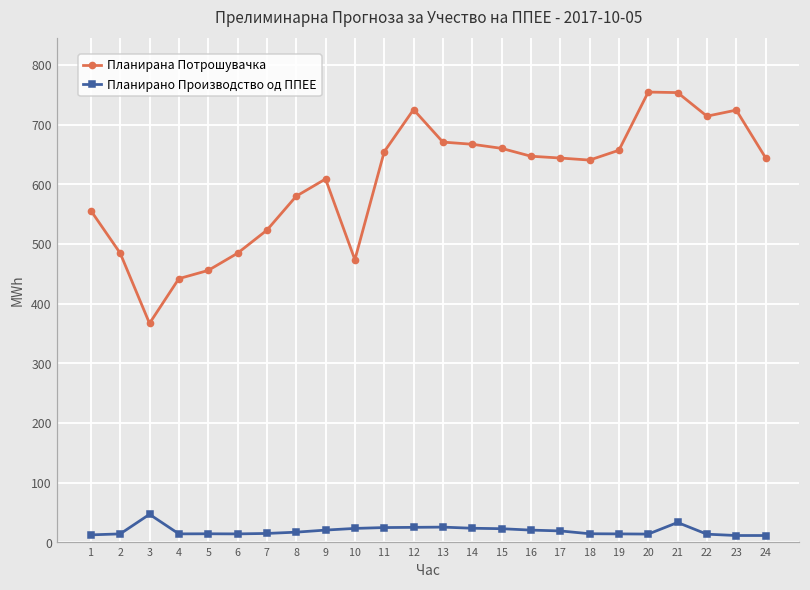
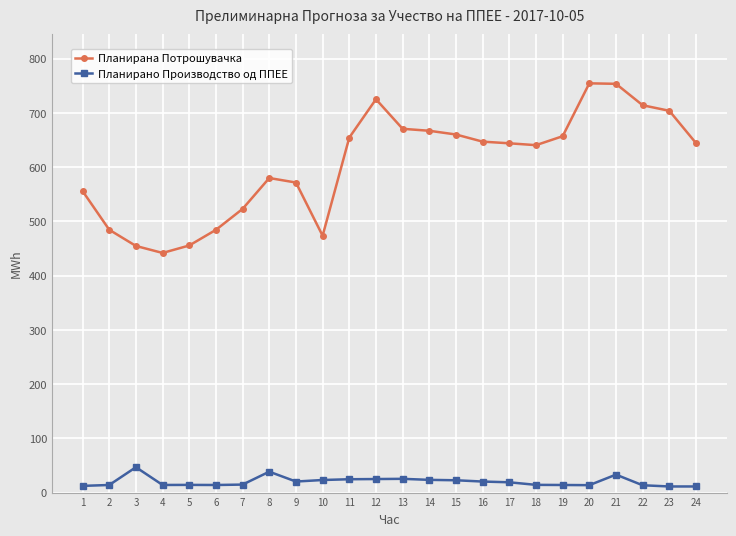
Планирана Потрошувачка, 3: 370 -> 450
Планирано Производство од ППЕЕ, 8: 20 -> 40
Планирана Потрошувачка, 9: 610 -> 570
Планирана Потрошувачка, 23: 720 -> 700
